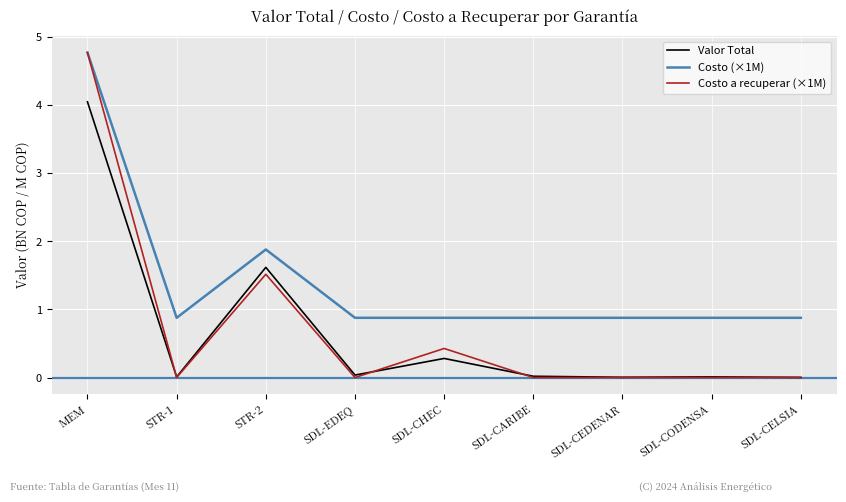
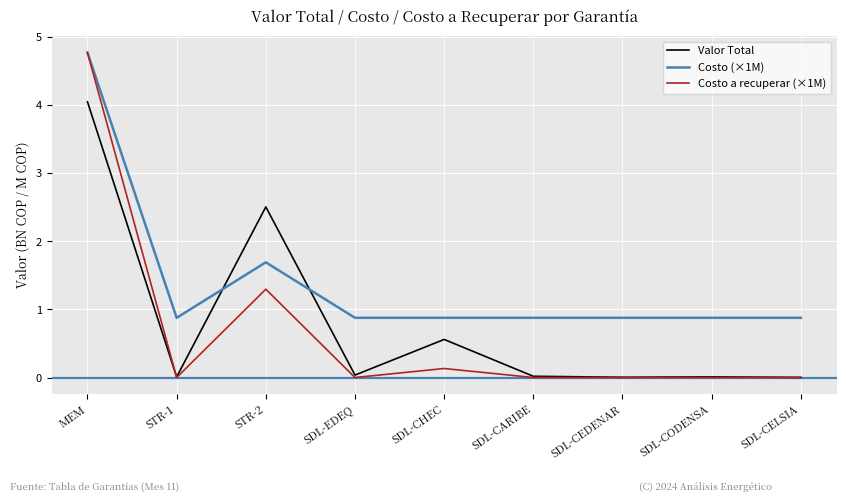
Valor Total, STR-2: 1.6 -> 2.5
Costo (×1M), STR-2: 1.9 -> 1.7
Costo a recuperar (×1M), STR-2: 1.5 -> 1.3
Valor Total, SDL-CHEC: 0.3 -> 0.6
Costo a recuperar (×1M), SDL-CHEC: 0.4 -> 0.1
